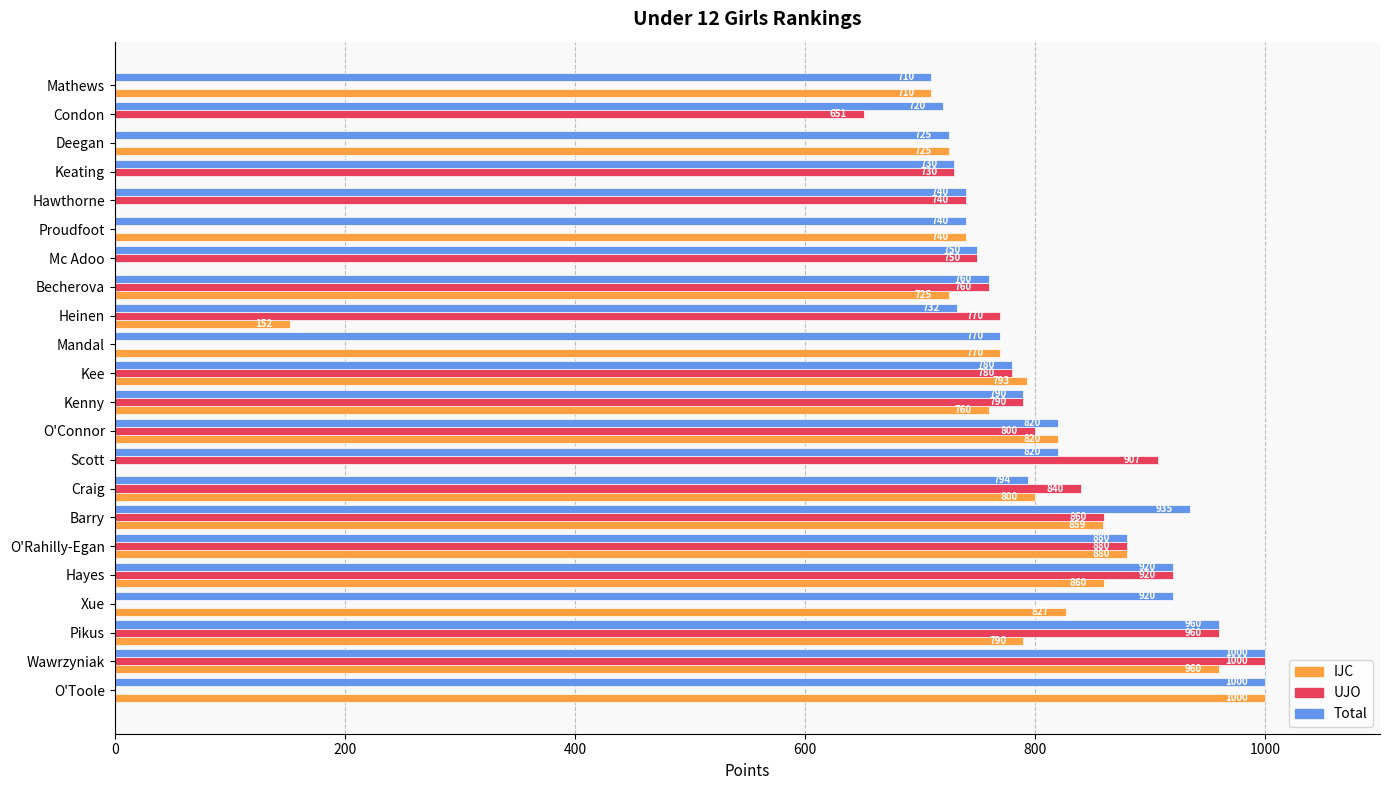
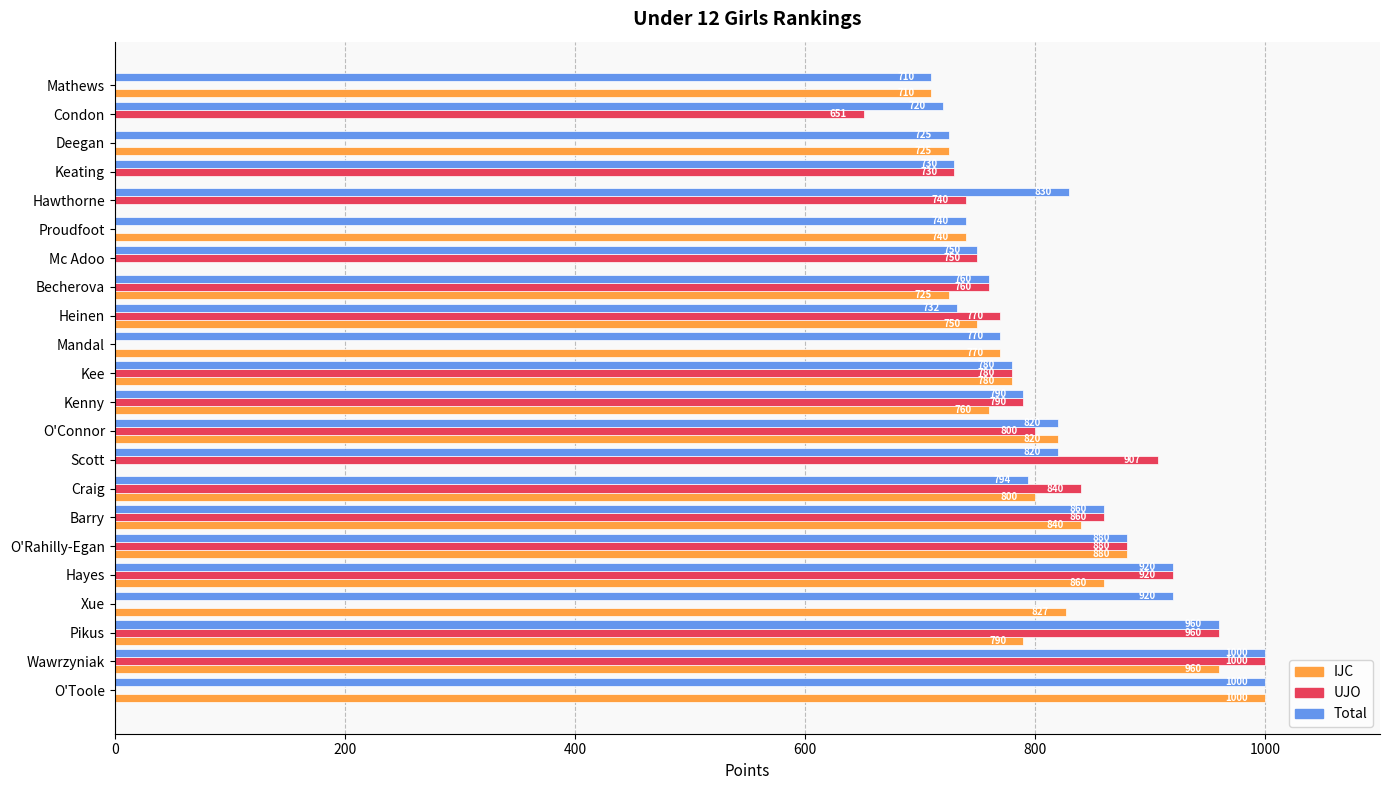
Total, Hawthorne: 740 -> 830
IJC, Heinen: 152 -> 750
IJC, Kee: 793 -> 780
Total, Barry: 935 -> 860
IJC, Barry: 859 -> 840
